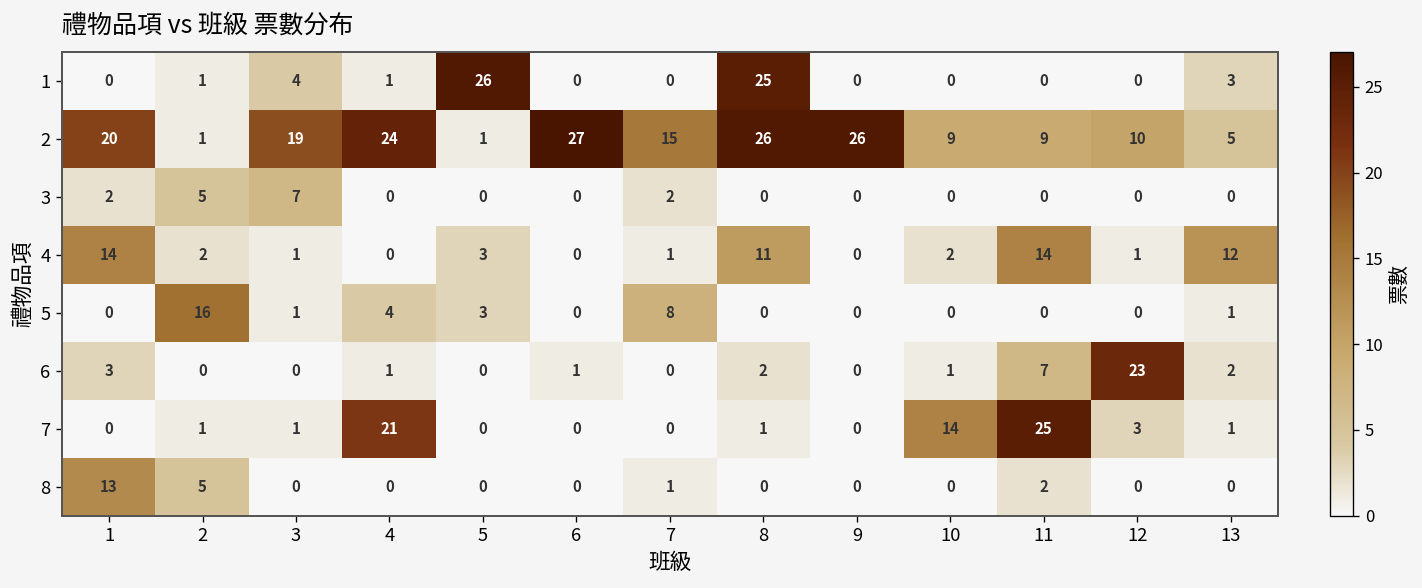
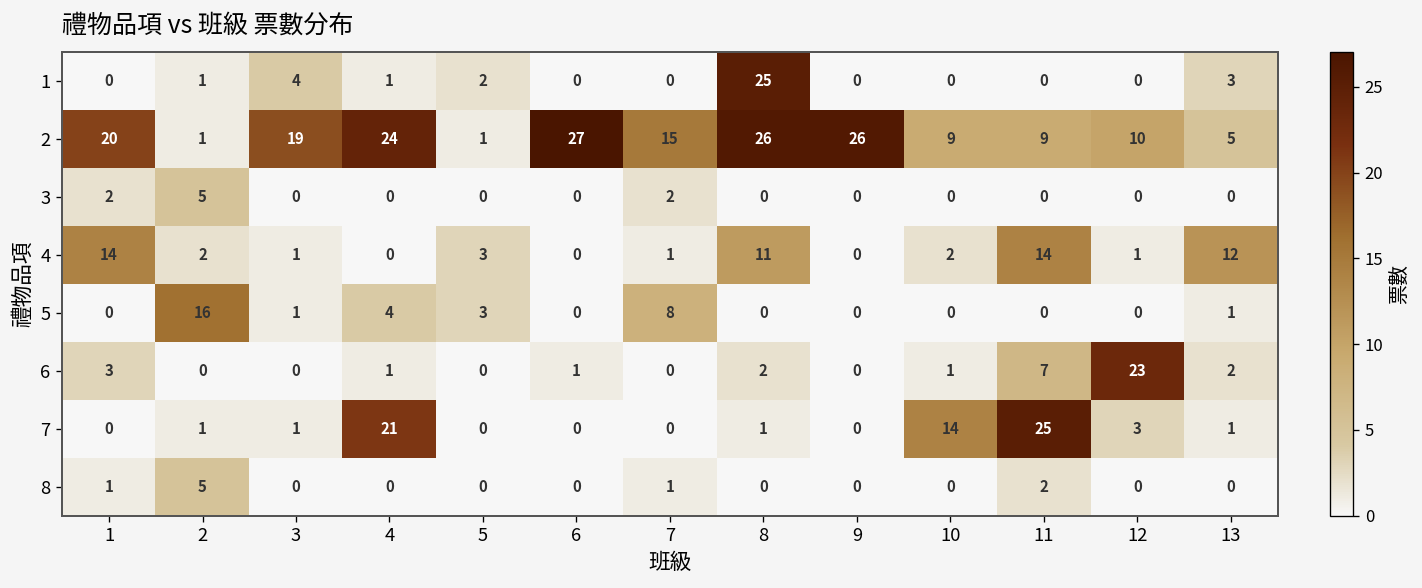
1, 5: 26 -> 2
3, 3: 7 -> 0
8, 1: 13 -> 1
